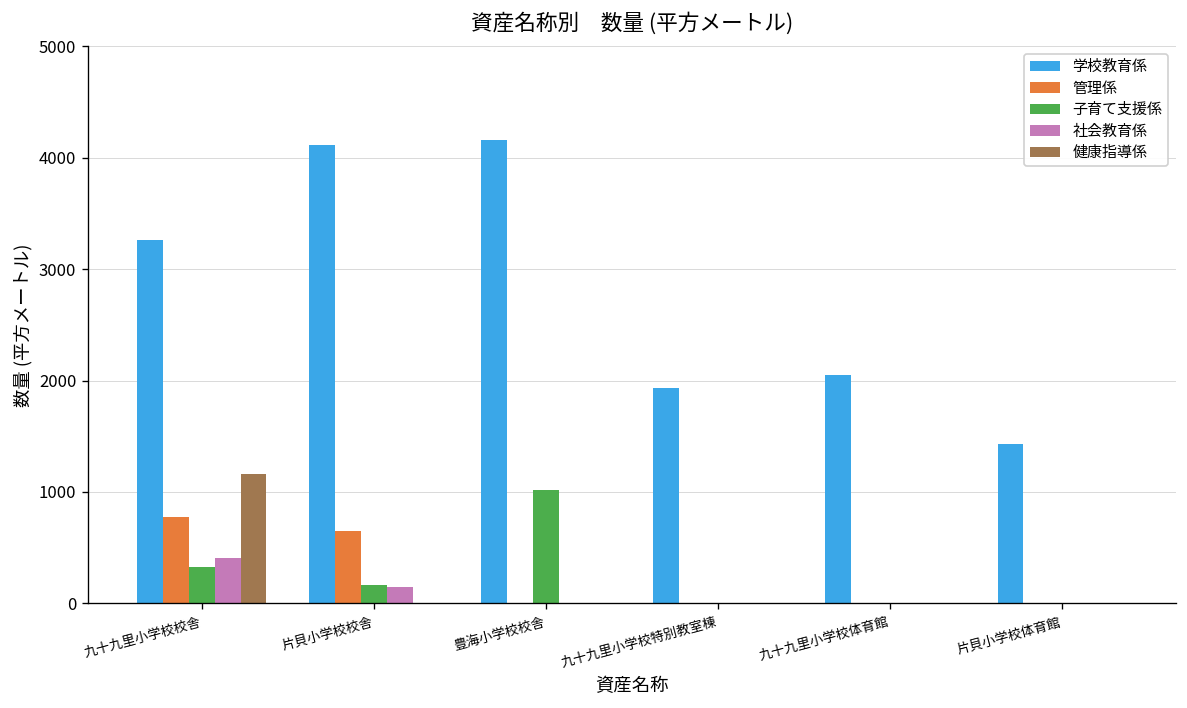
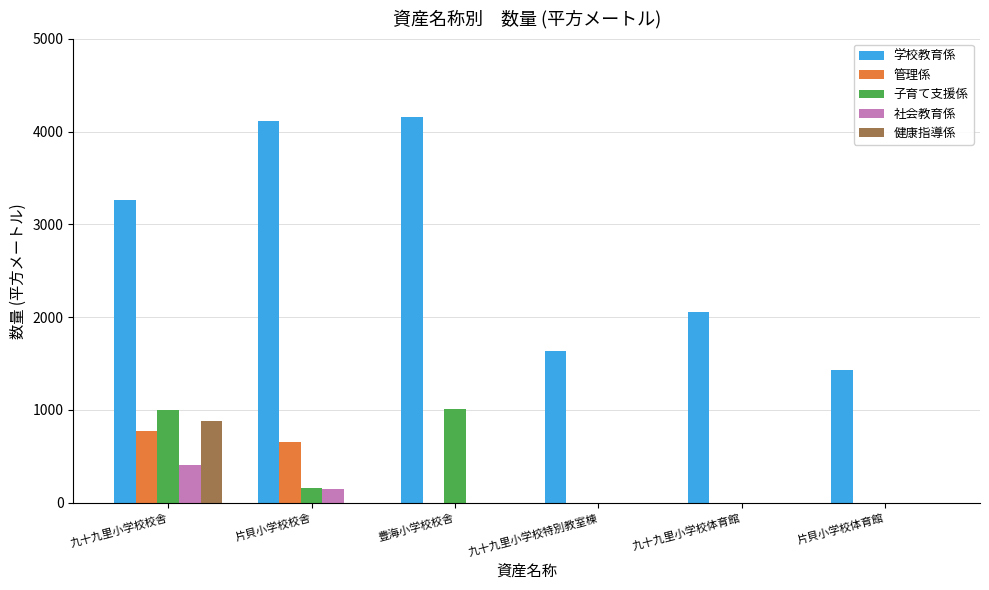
子育て支援係, 九十九里小学校校舎: 300 -> 1000
健康指導係, 九十九里小学校校舎: 1200 -> 900
学校教育係, 九十九里小学校特別教室棟: 1900 -> 1600
